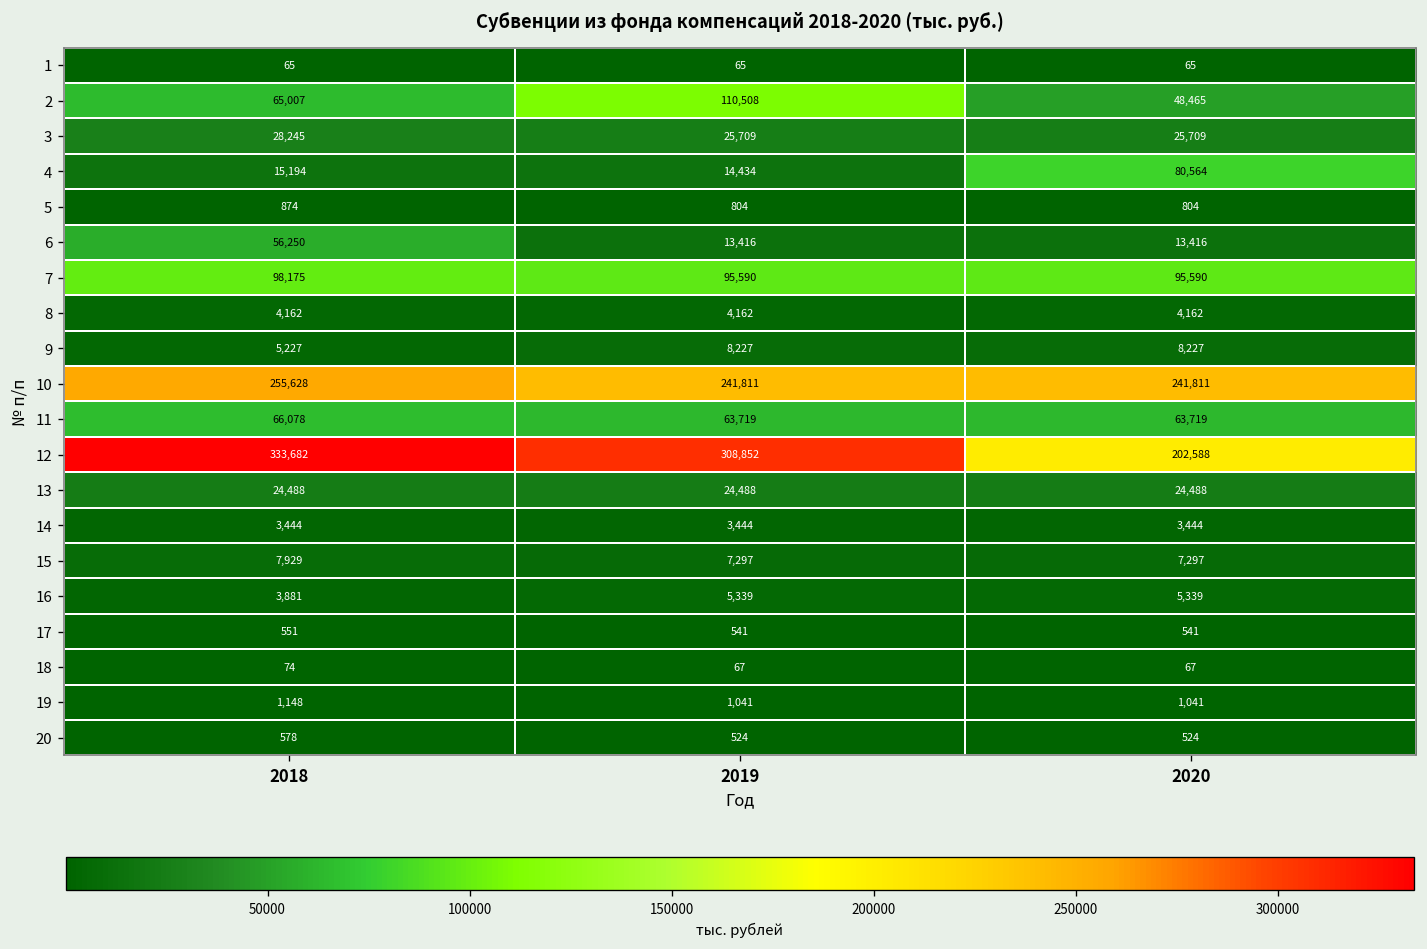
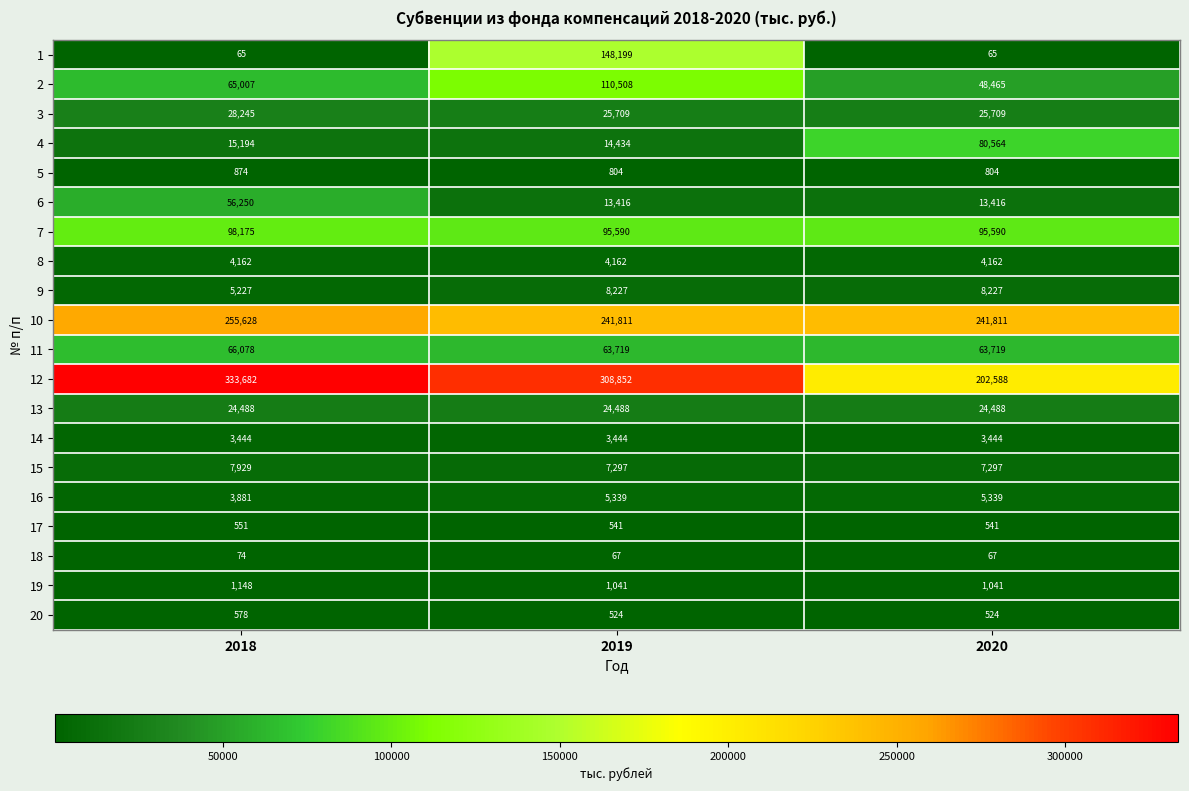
1, 2019: 65 -> 148,199
